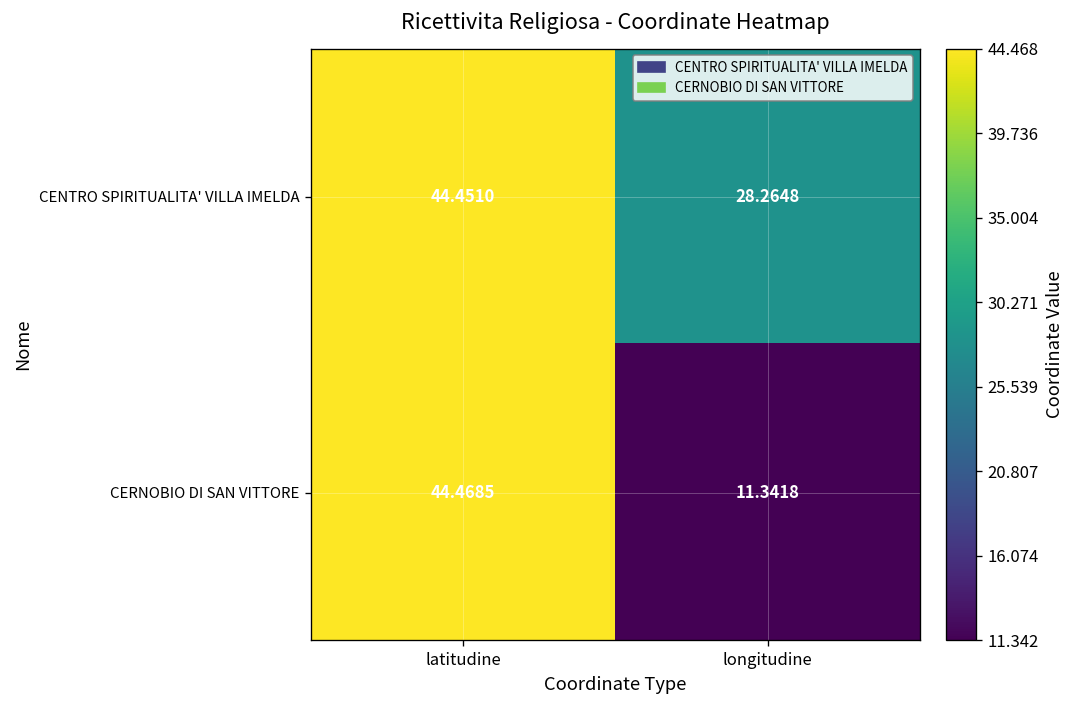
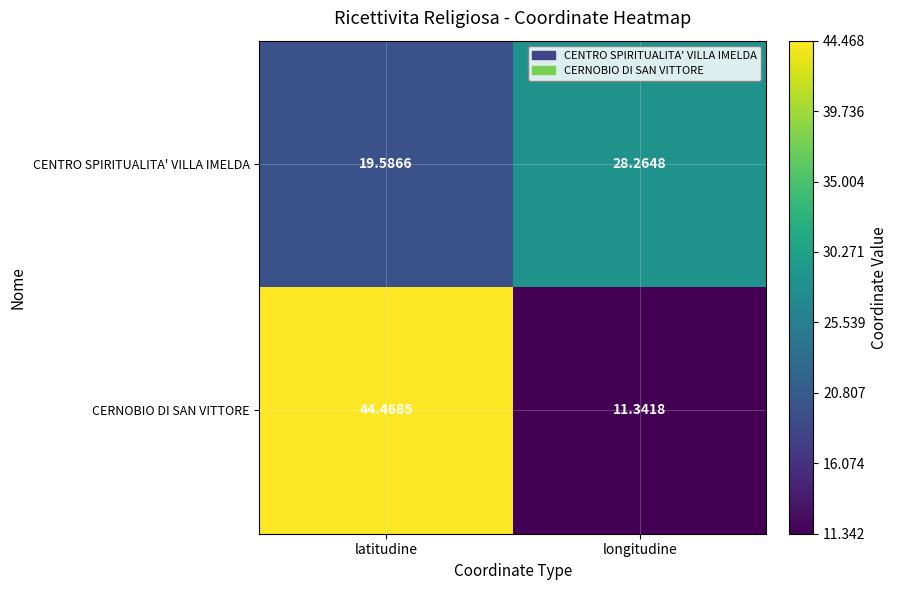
CENTRO SPIRITUALITA' VILLA IMELDA, latitudine: 44.4510 -> 19.5866
